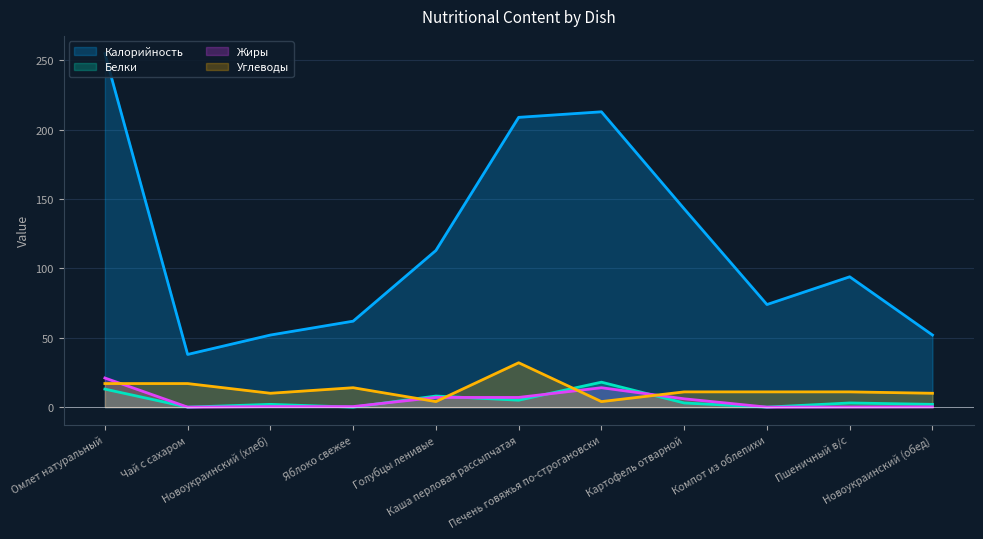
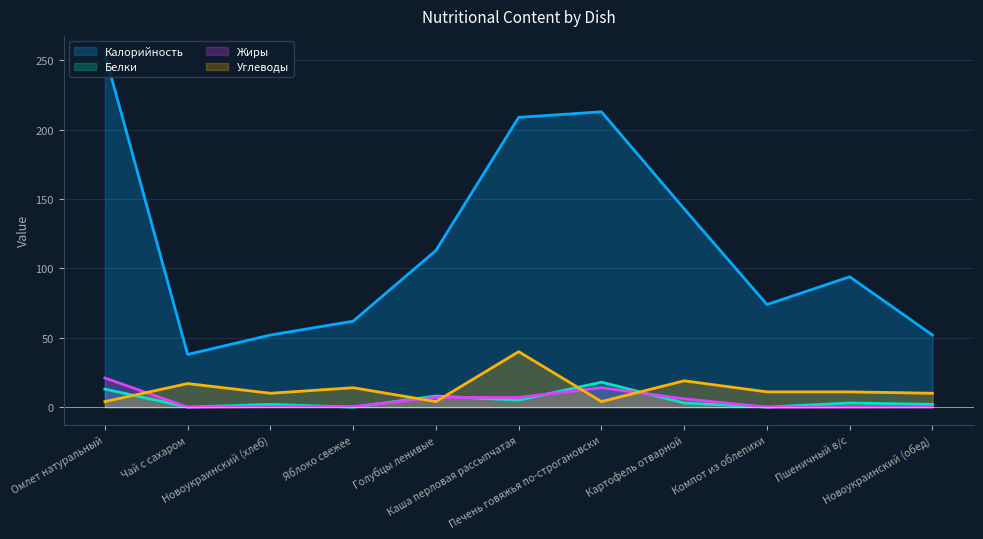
Углеводы, Омлет натуральный: 17 -> 4
Углеводы, Каша перловая рассыпчатая: 32 -> 40
Углеводы, Картофель отварной: 11 -> 19
